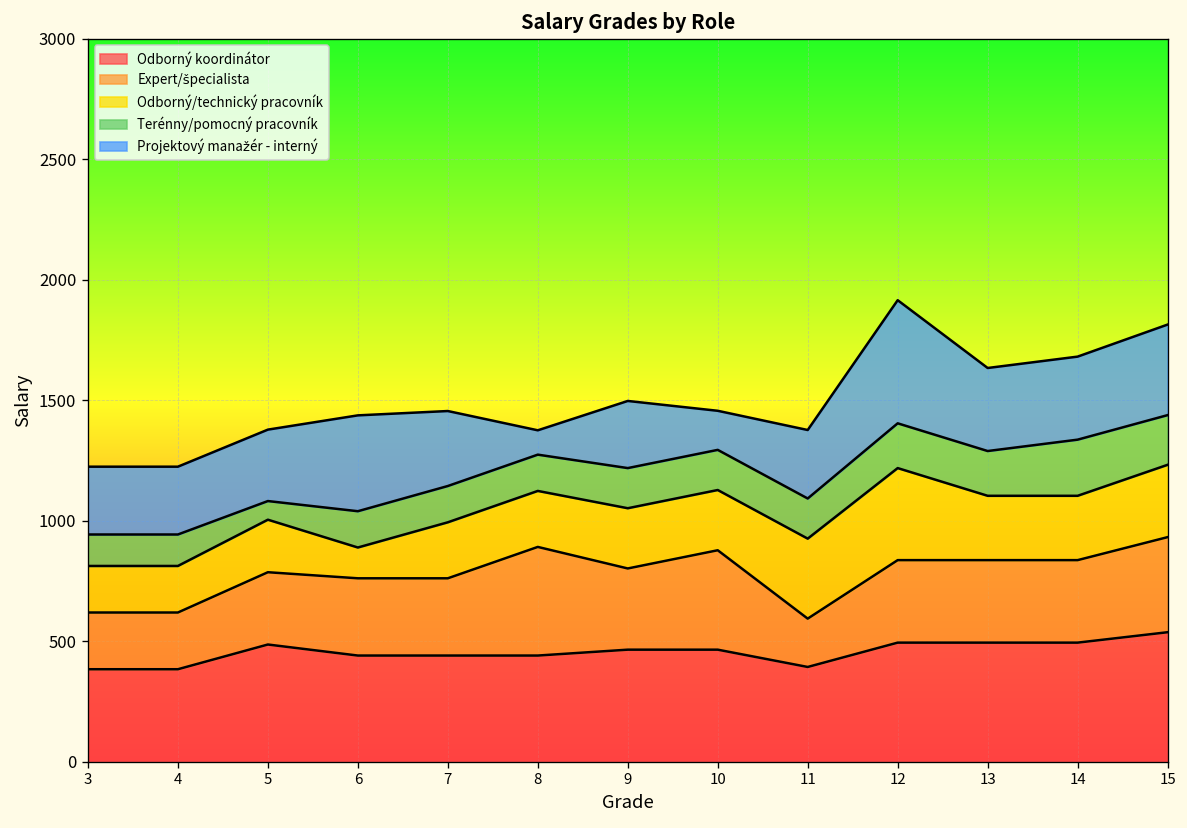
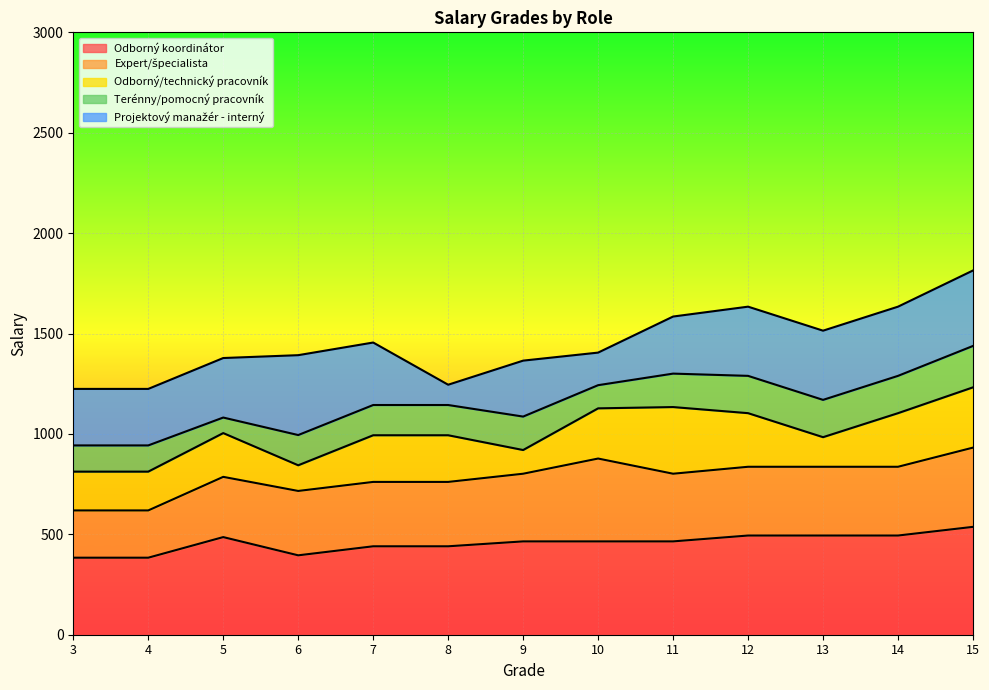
Odborný koordinátor, 6: 440 -> 400
Expert/špecialista, 8: 450 -> 320
Odborný/technický pracovník, 9: 250 -> 120
Terénny/pomocný pracovník, 10: 170 -> 120
Odborný koordinátor, 11: 390 -> 460
Expert/špecialista, 11: 200 -> 340
Odborný/technický pracovník, 12: 380 -> 270
Projektový manažér - interný, 12: 510 -> 340
Odborný/technický pracovník, 13: 270 -> 150
Terénny/pomocný pracovník, 14: 230 -> 190
